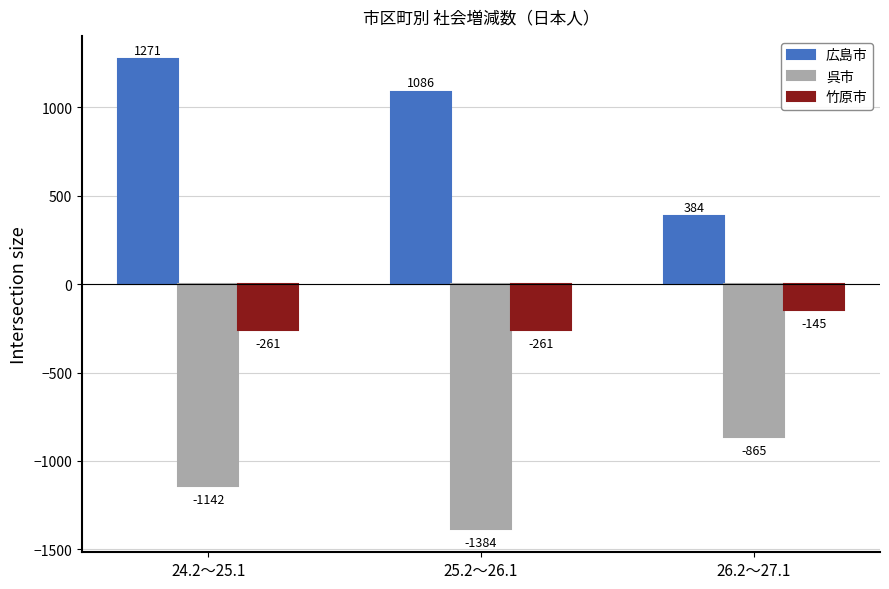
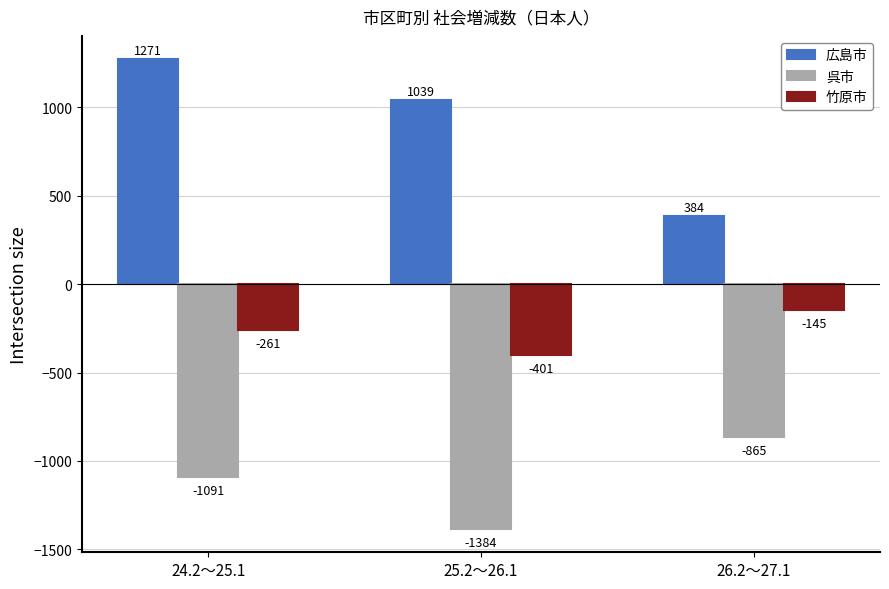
呉市, 24.2～25.1: -1142 -> -1091
広島市, 25.2～26.1: 1086 -> 1039
竹原市, 25.2～26.1: -261 -> -401
